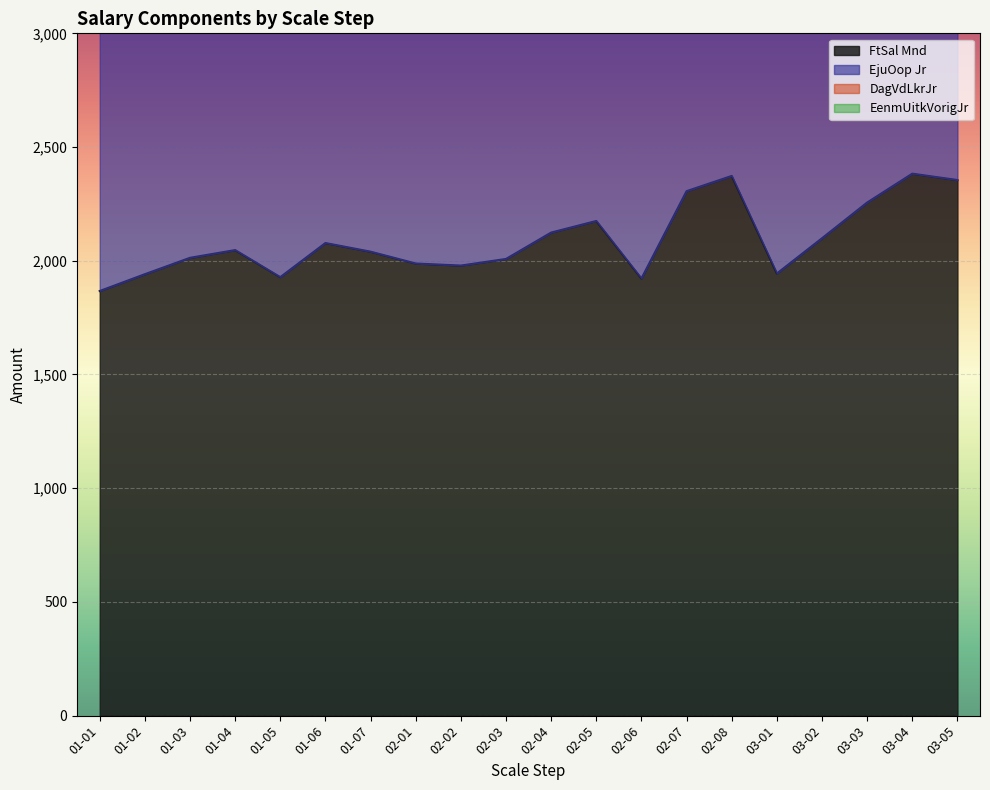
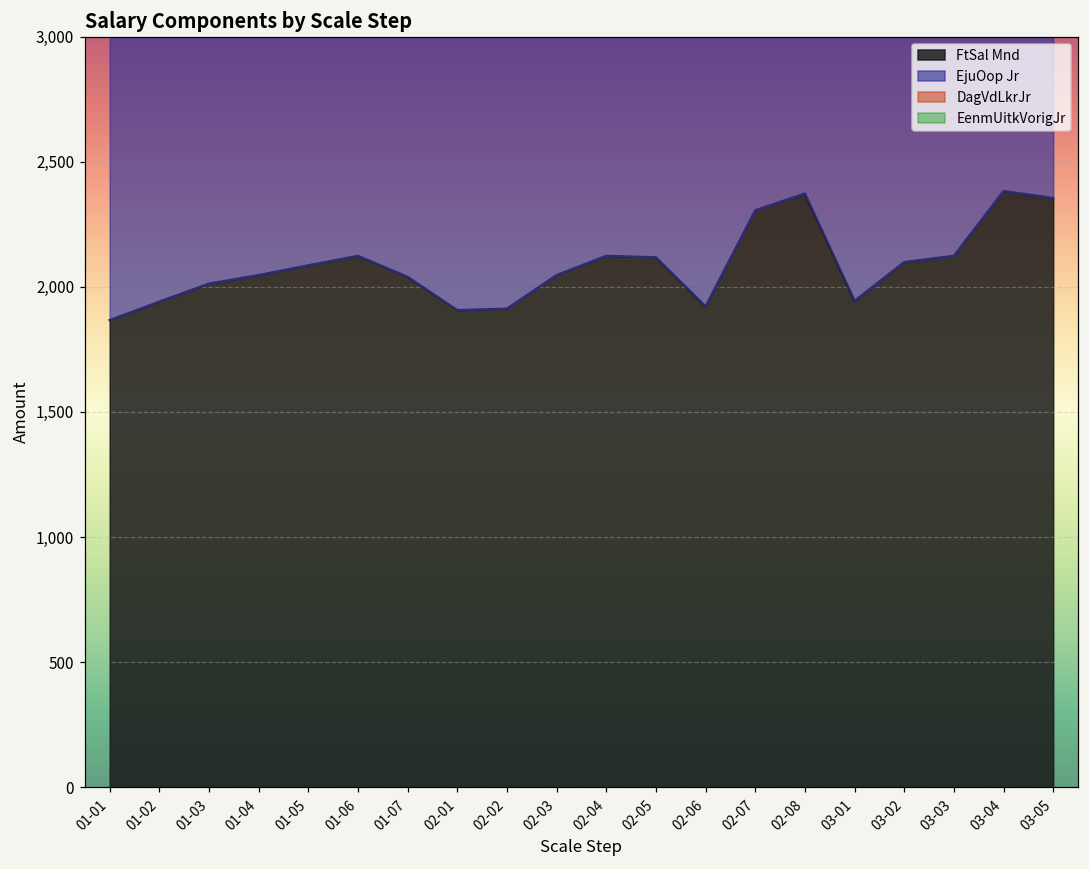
FtSal Mnd, 01-05: 1,930 -> 2,090
FtSal Mnd, 01-06: 2,080 -> 2,120
FtSal Mnd, 02-01: 1,990 -> 1,910
FtSal Mnd, 02-02: 1,980 -> 1,910
FtSal Mnd, 02-03: 2,010 -> 2,050
FtSal Mnd, 02-05: 2,180 -> 2,120
FtSal Mnd, 03-03: 2,260 -> 2,120
